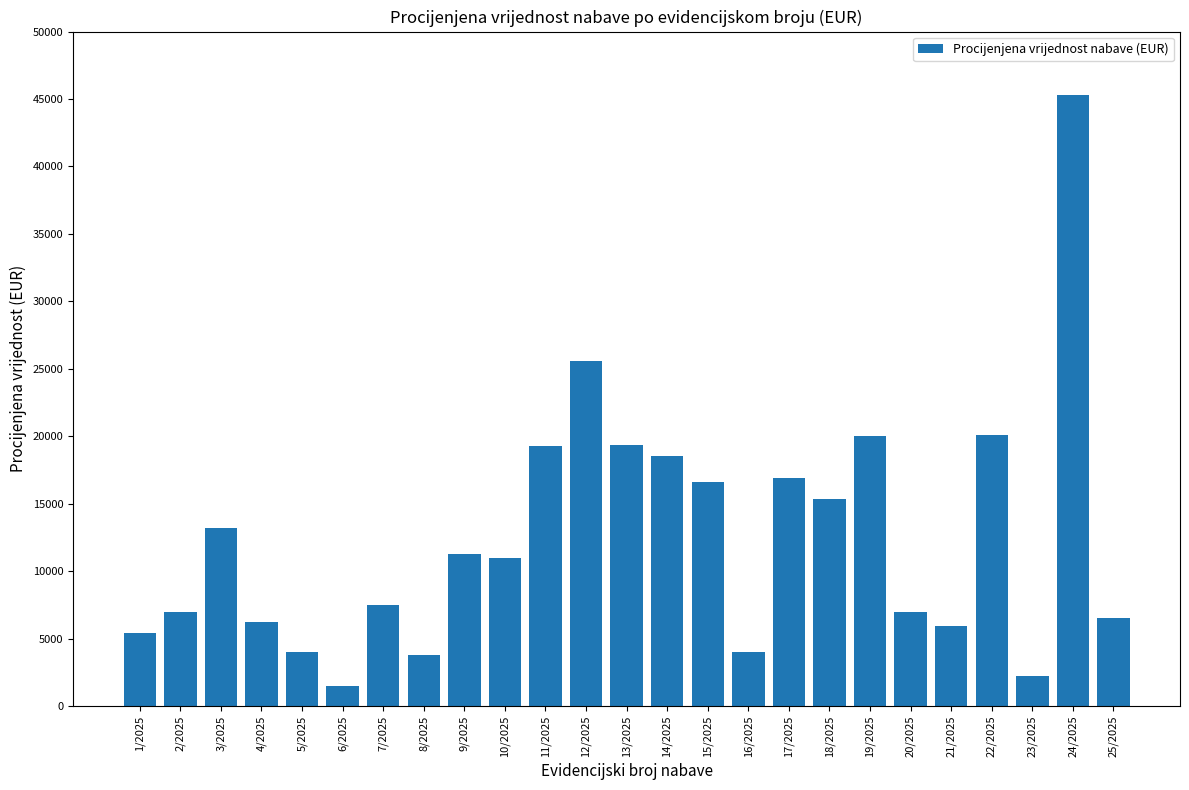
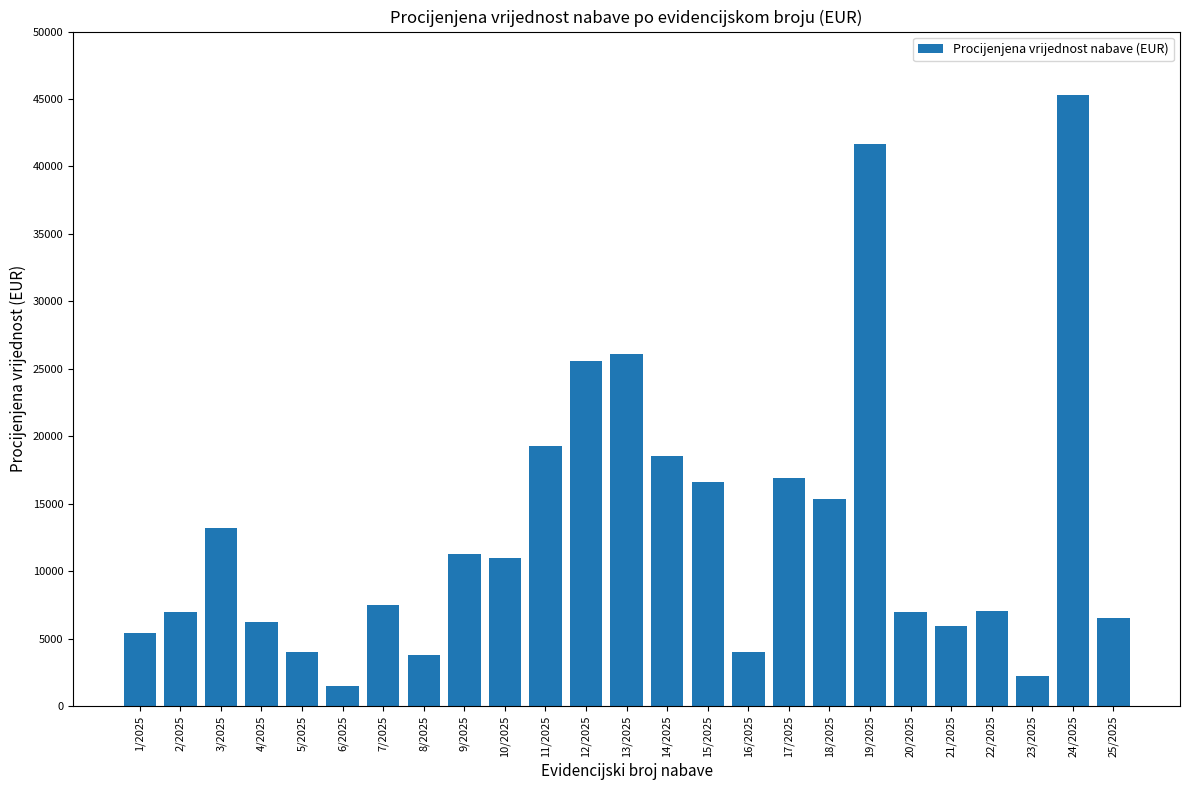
13/2025: 19300 -> 26100
19/2025: 20000 -> 41600
22/2025: 20100 -> 7100
